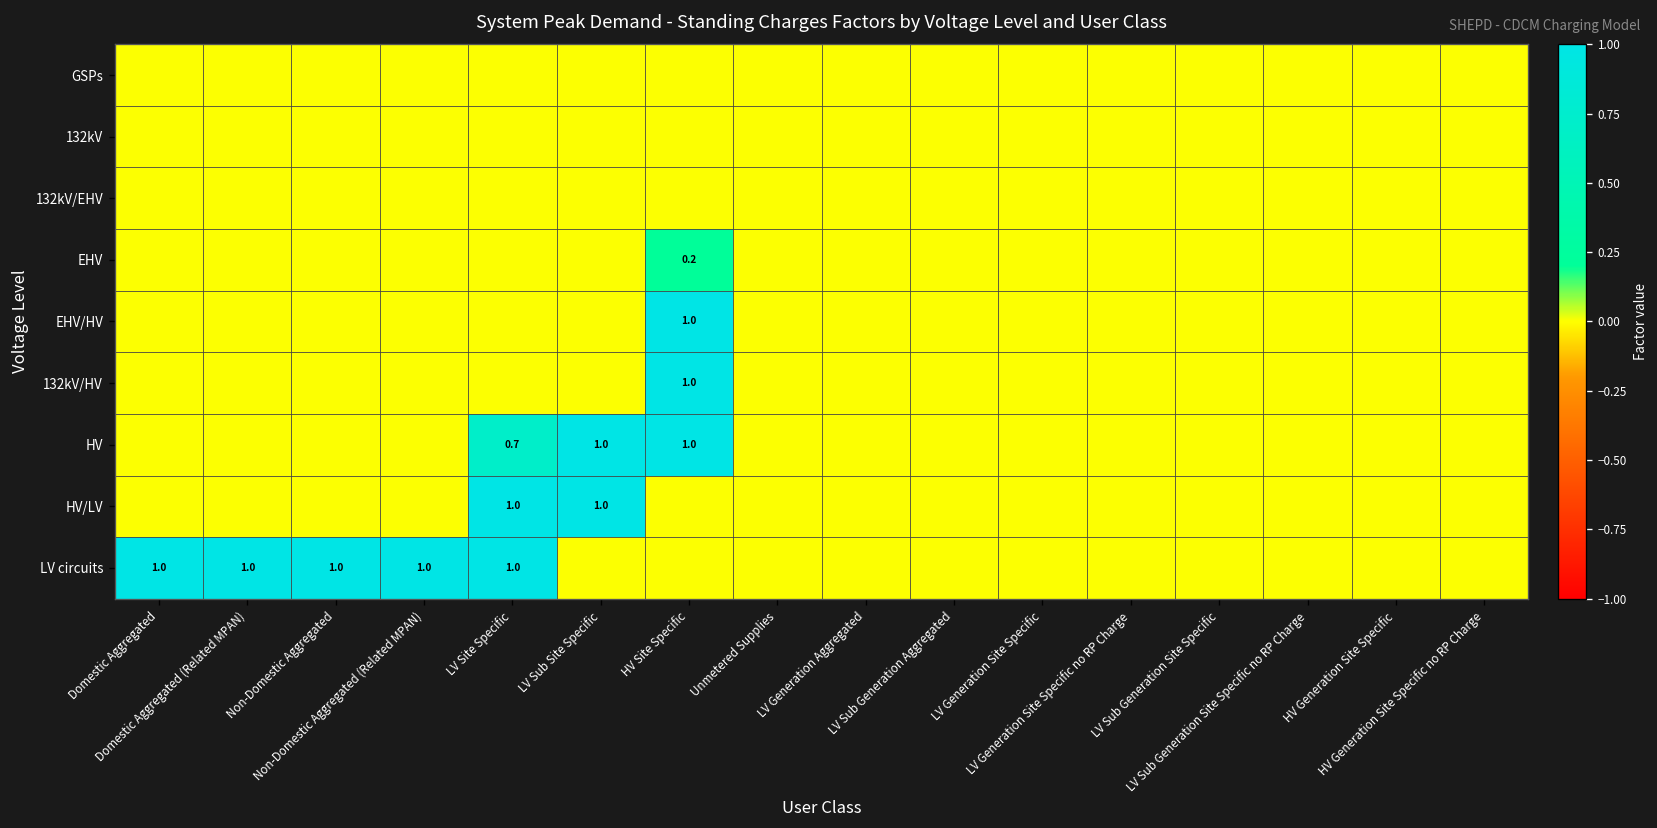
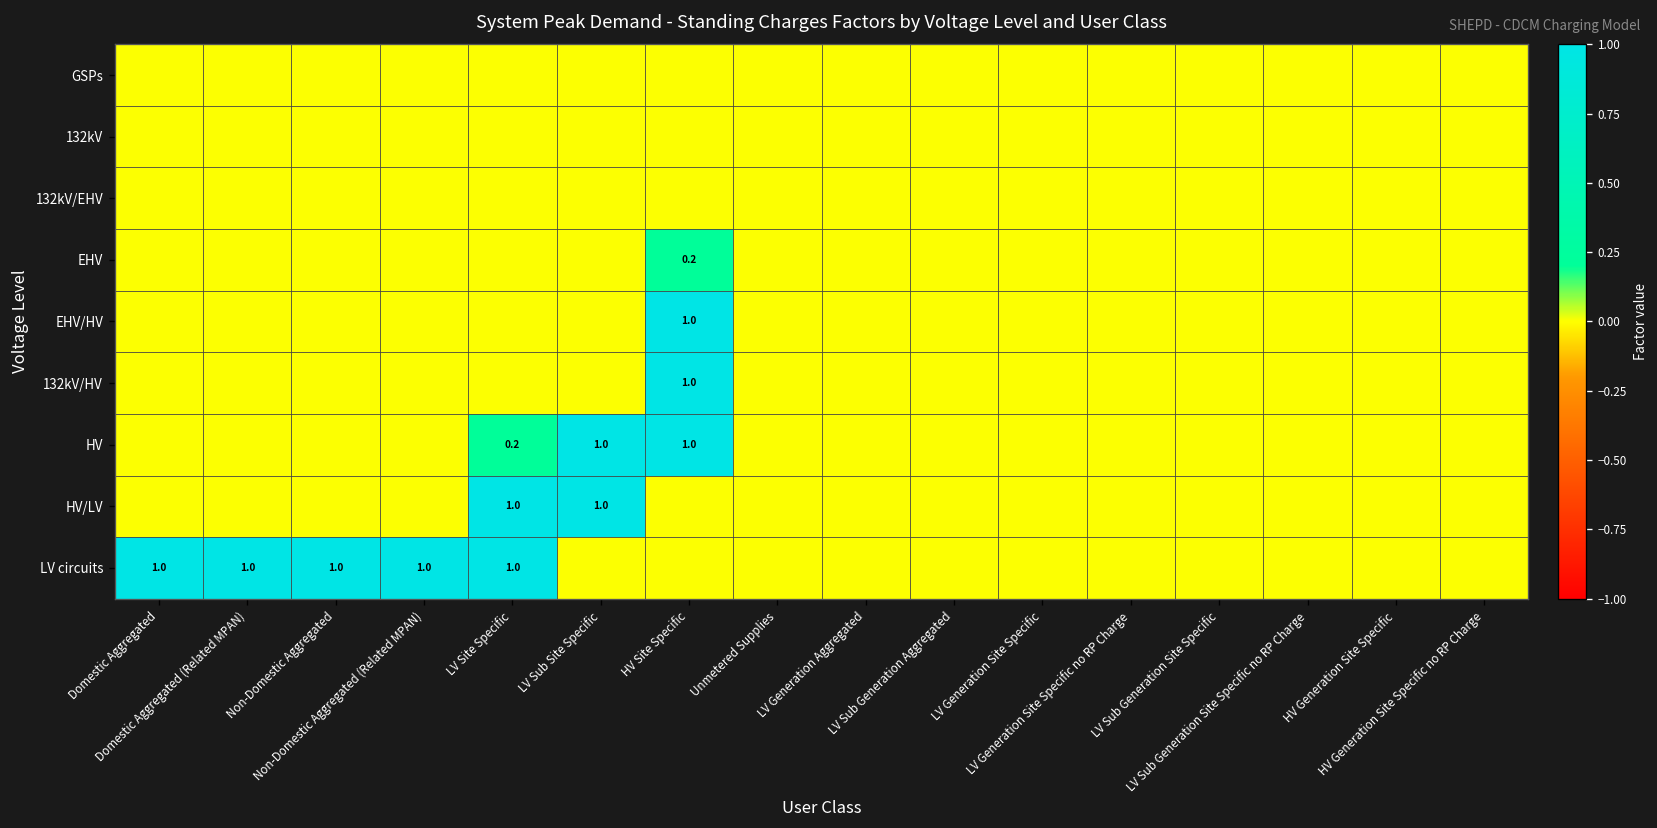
HV, LV Site Specific: 0.7 -> 0.2
